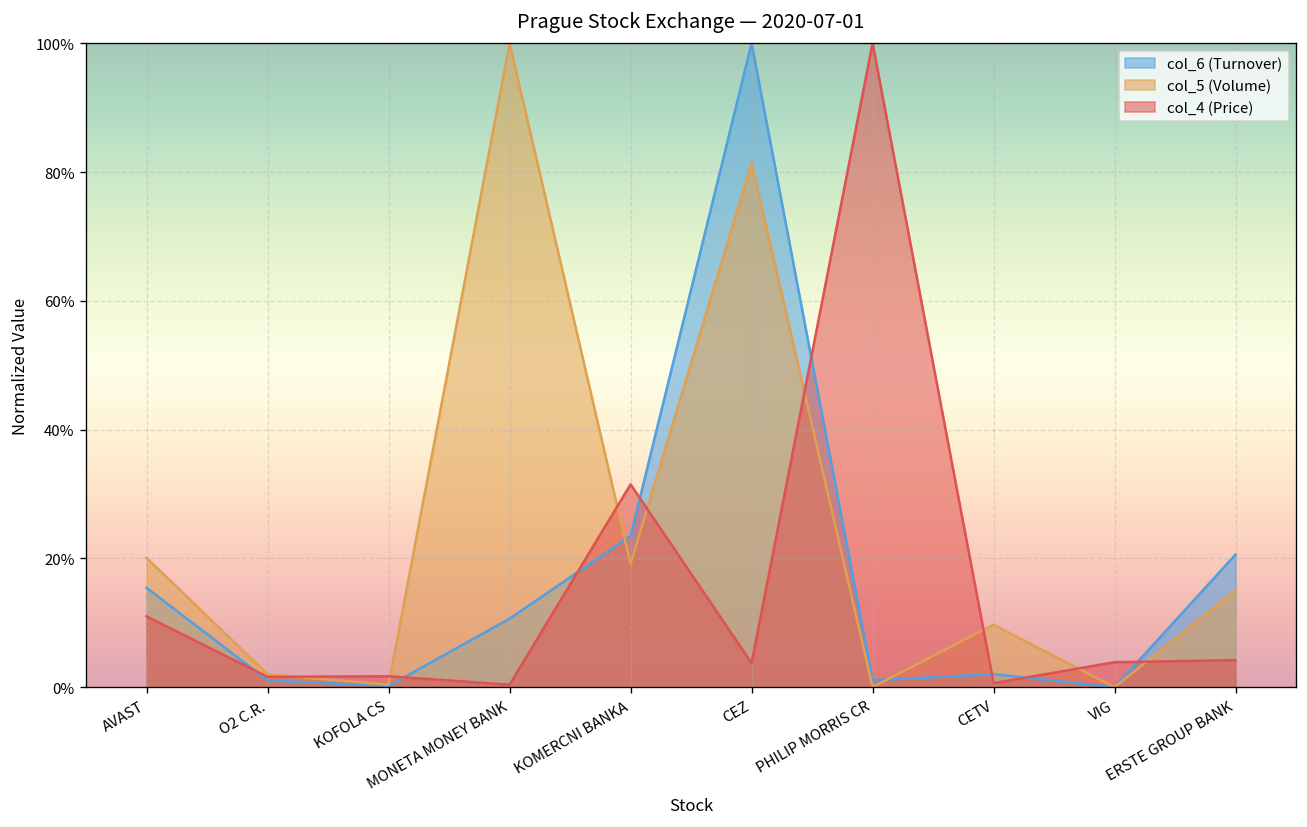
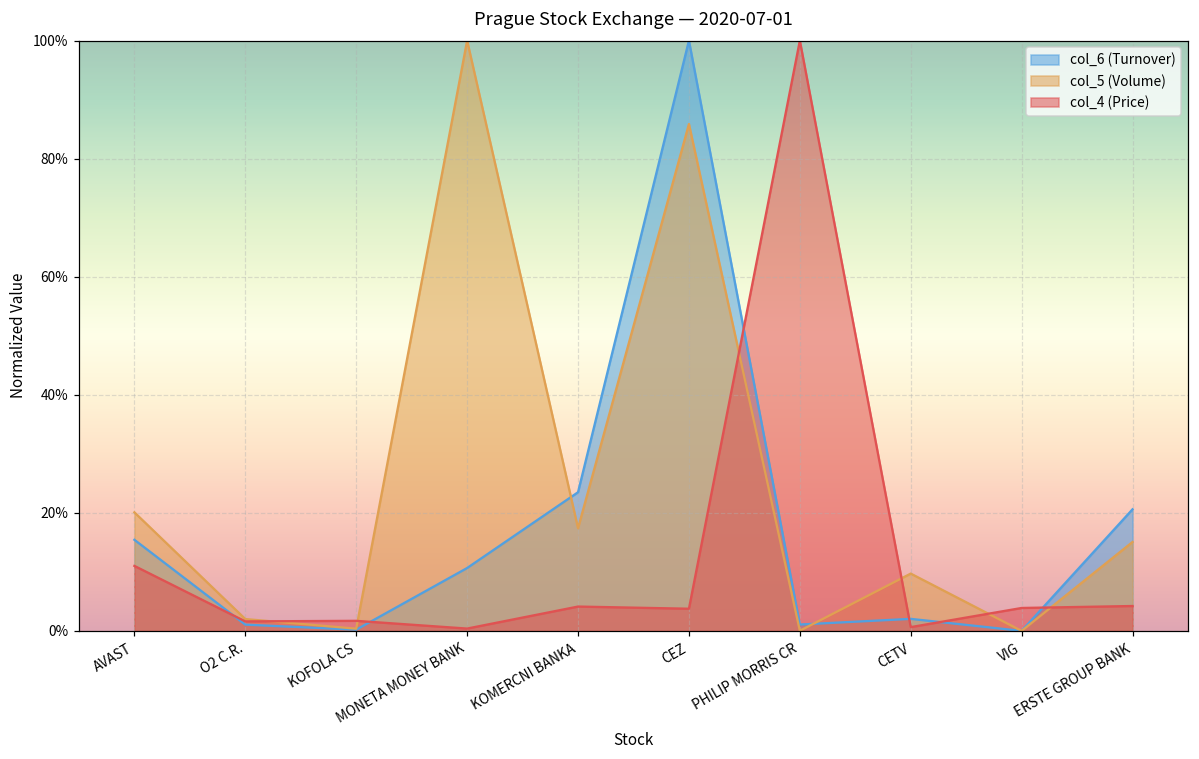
col_5 (Volume), KOMERCNI BANKA: 19% -> 17%
col_4 (Price), KOMERCNI BANKA: 32% -> 4%
col_5 (Volume), CEZ: 81% -> 86%
